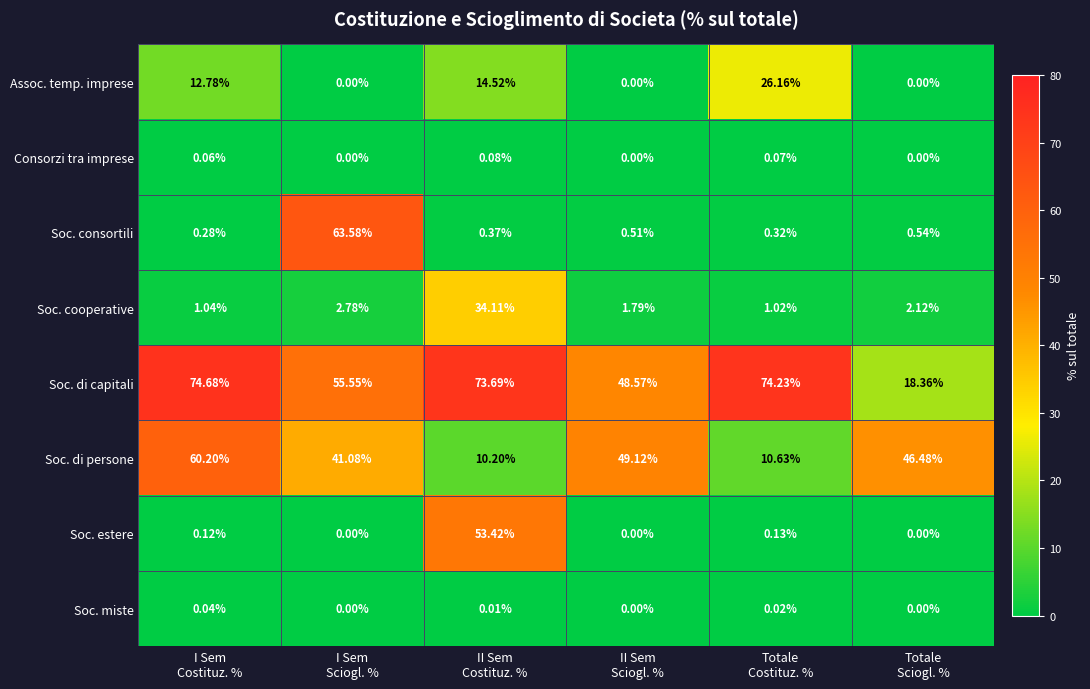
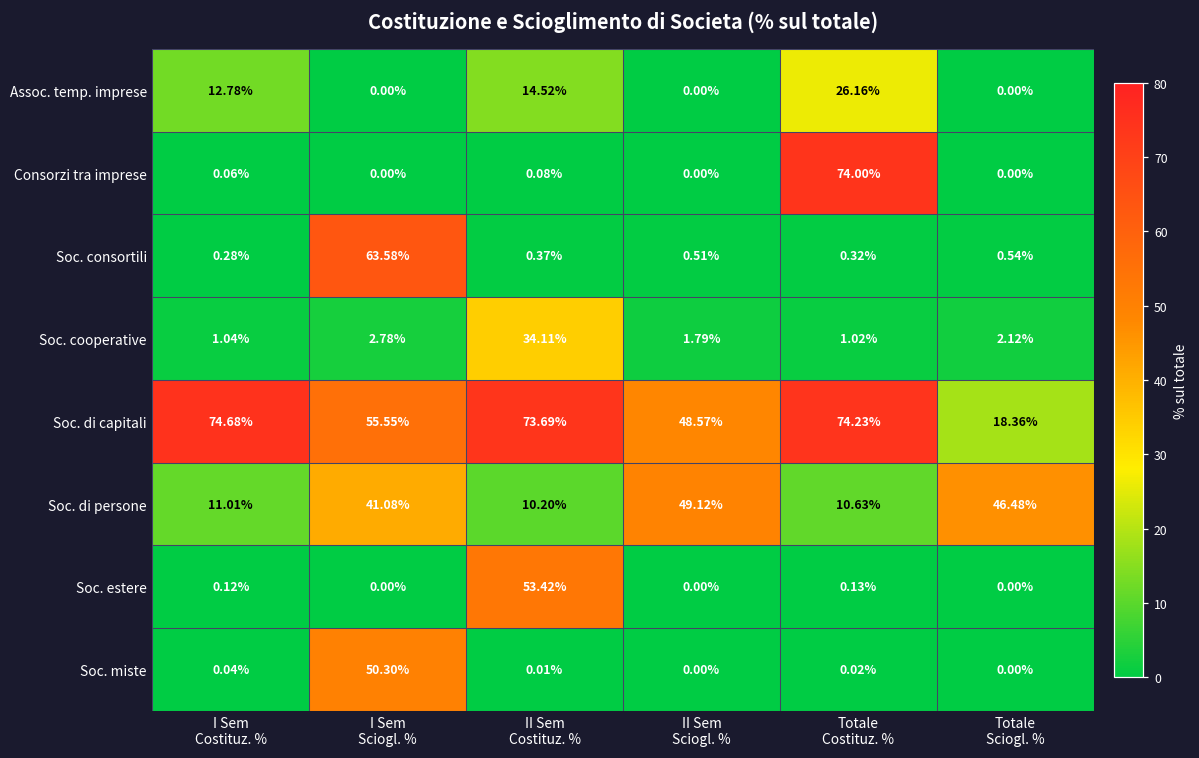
Consorzi tra imprese, Totale Costituz. %: 0.07% -> 74.00%
Soc. di persone, I Sem Costituz. %: 60.20% -> 11.01%
Soc. miste, I Sem Sciogl. %: 0.00% -> 50.30%
